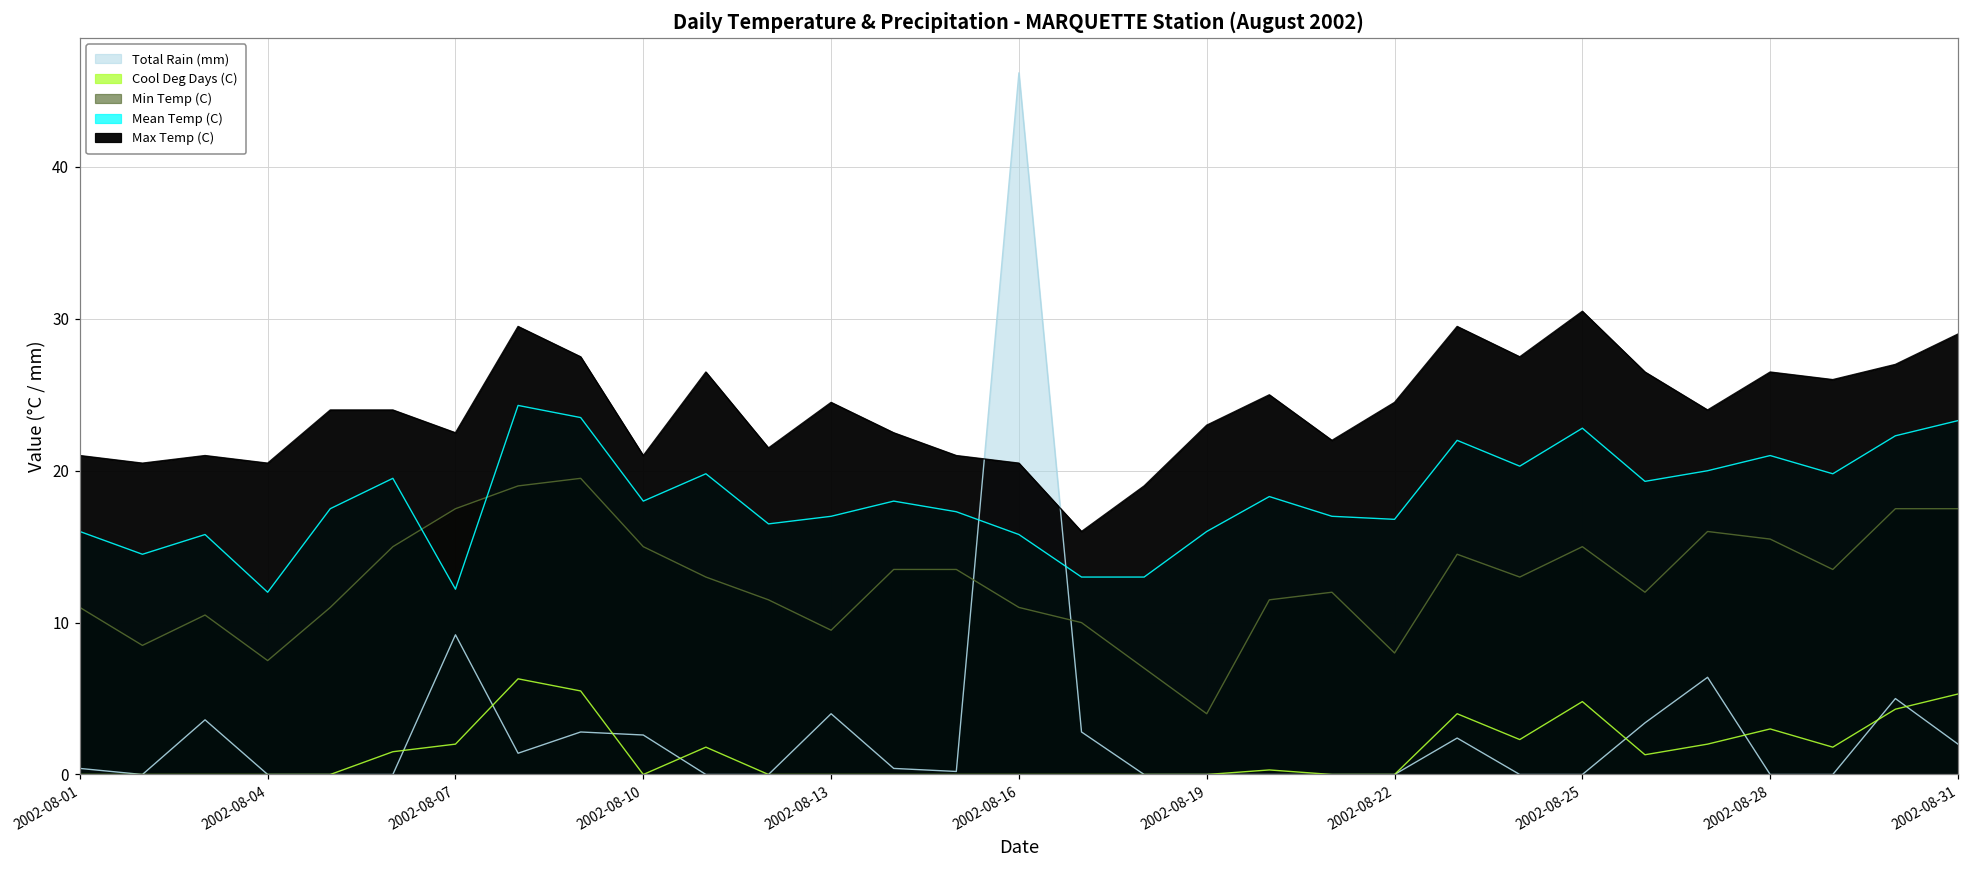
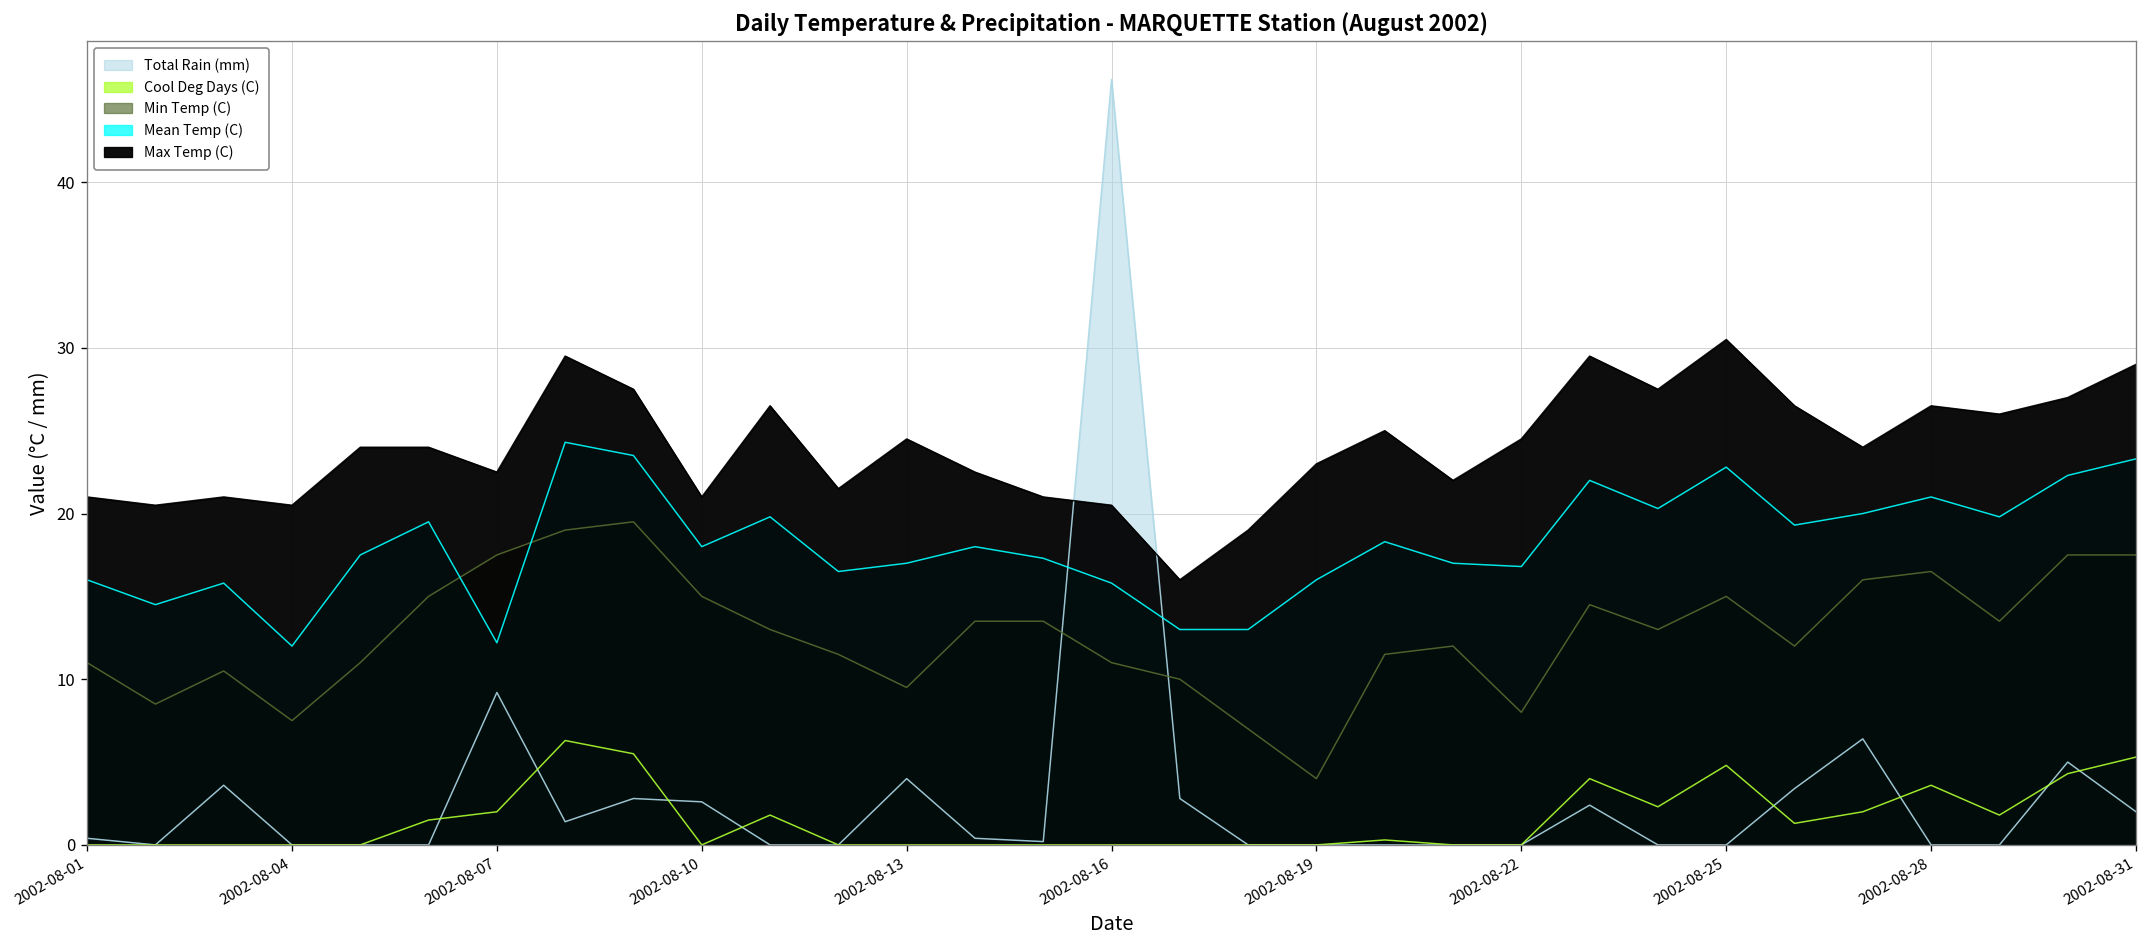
Cool Deg Days (C), 2002-08-28: 3.0 -> 3.6
Min Temp (C), 2002-08-28: 15.5 -> 16.5
